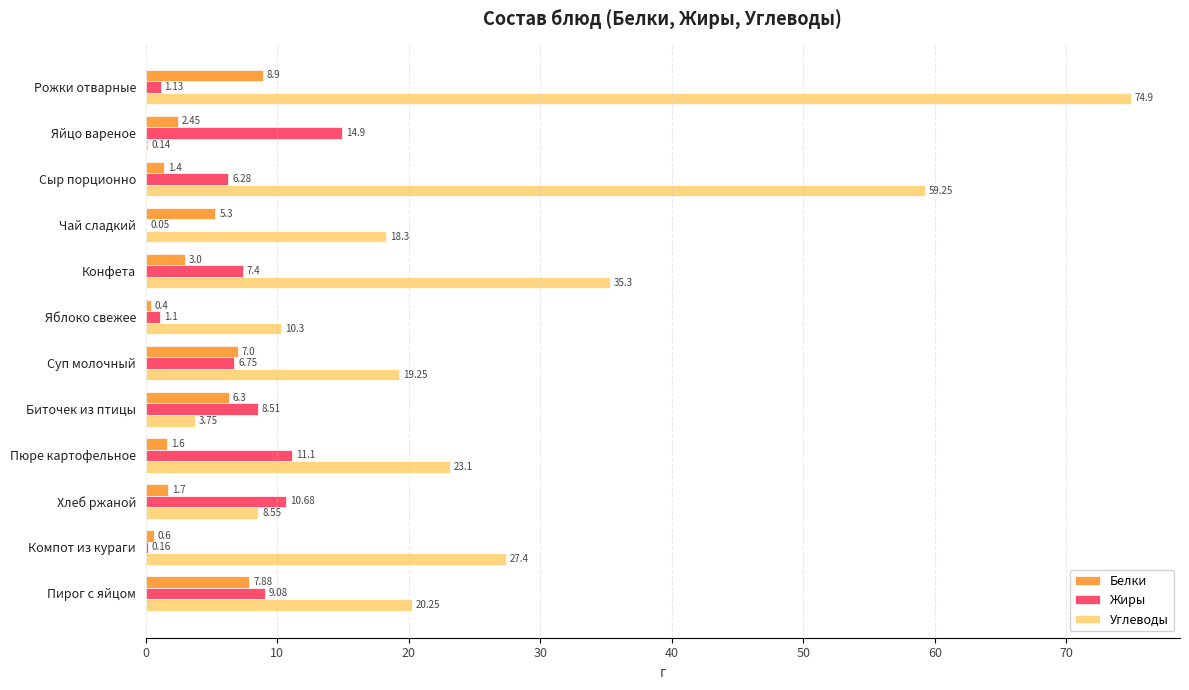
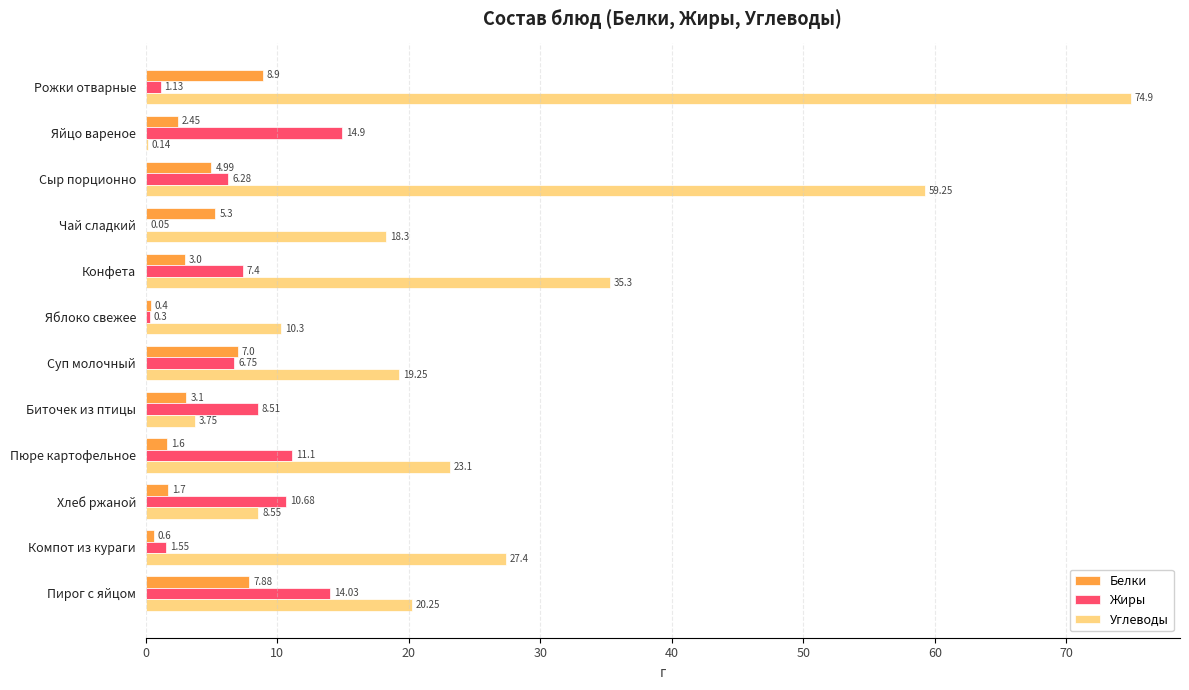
Белки, Сыр порционно: 1.4 -> 4.99
Жиры, Яблоко свежее: 1.1 -> 0.3
Белки, Биточек из птицы: 6.3 -> 3.1
Жиры, Компот из кураги: 0.16 -> 1.55
Жиры, Пирог с яйцом: 9.08 -> 14.03
